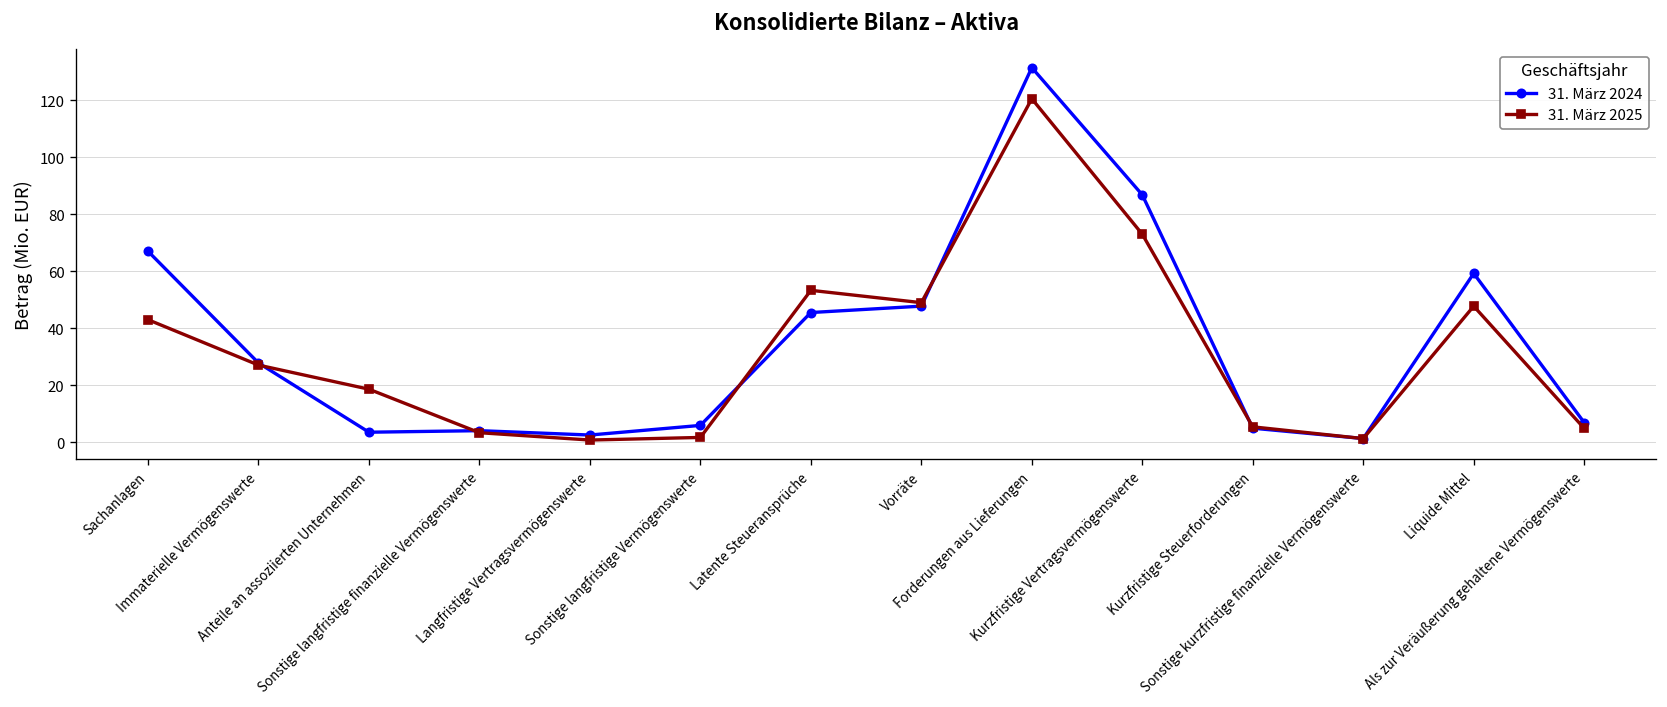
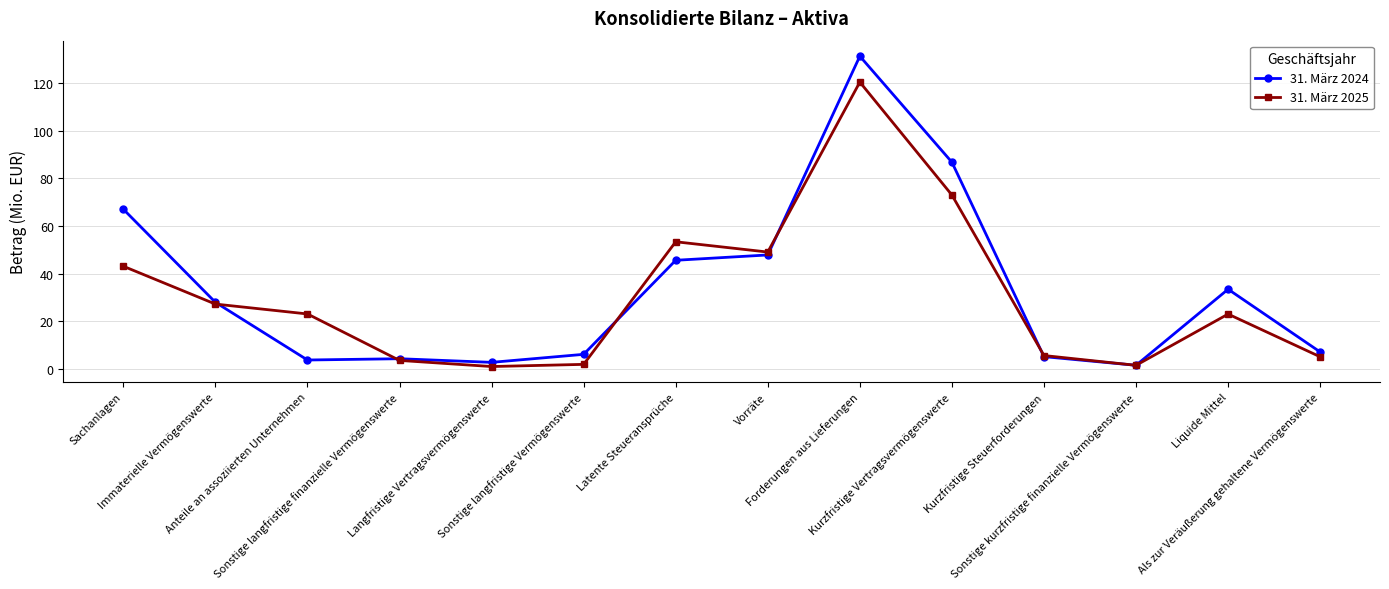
31. März 2025, Anteile an assoziierten Unternehmen: 19 -> 23
31. März 2024, Liquide Mittel: 59 -> 33
31. März 2025, Liquide Mittel: 48 -> 23
